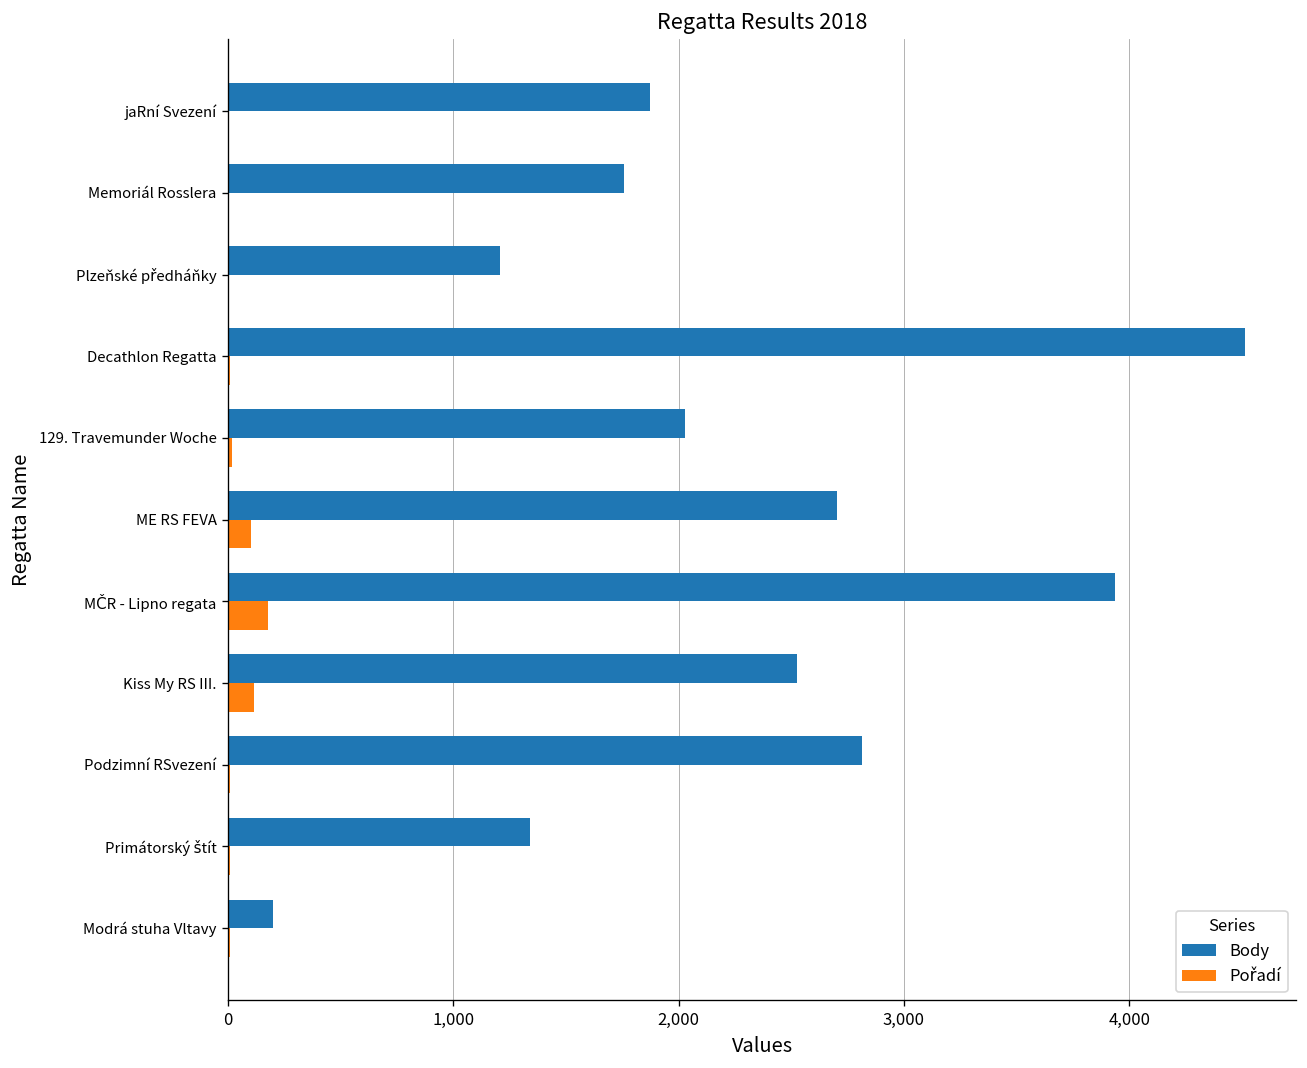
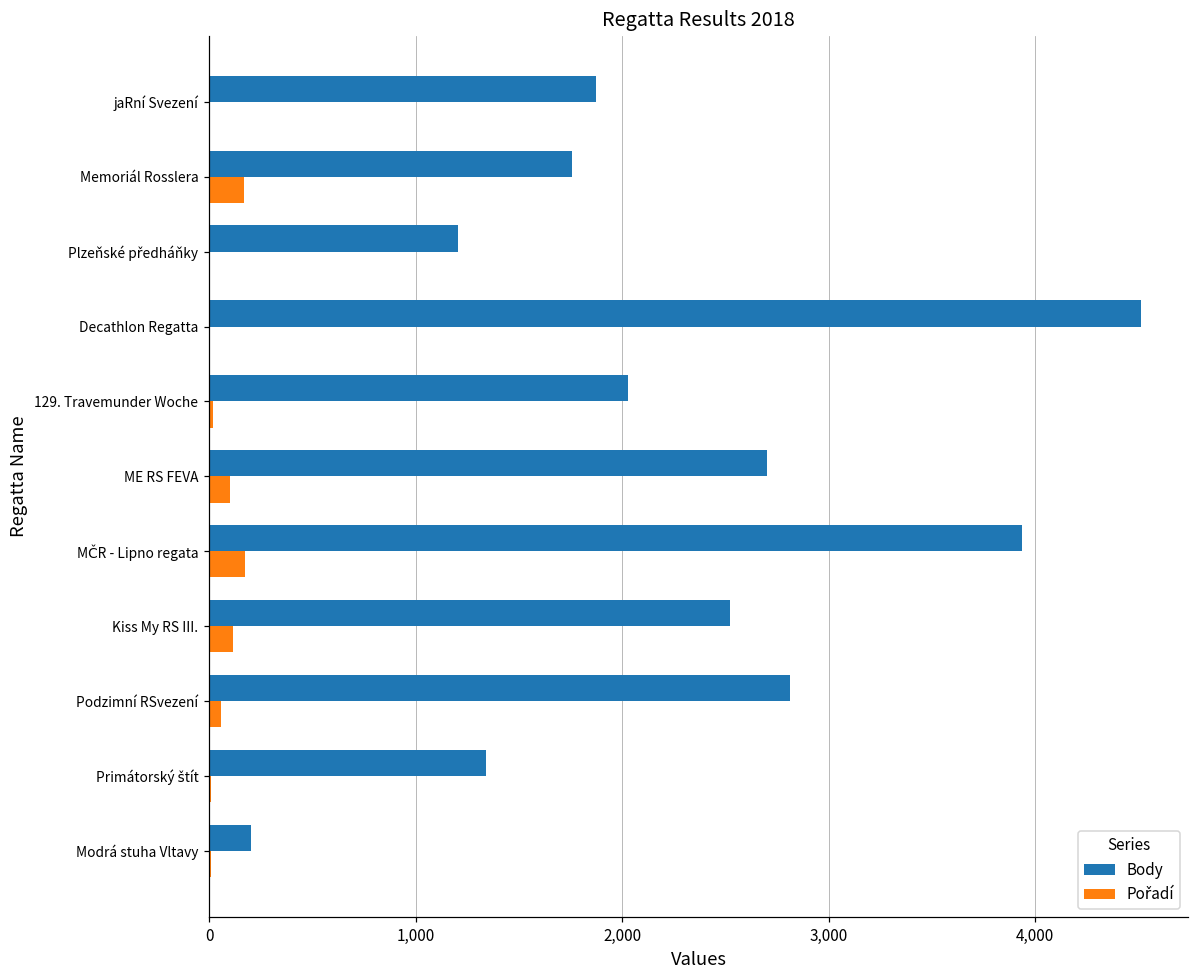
Pořadí, Memoriál Rosslera: 0 -> 170
Pořadí, Podzimní RSvezení: 10 -> 60
